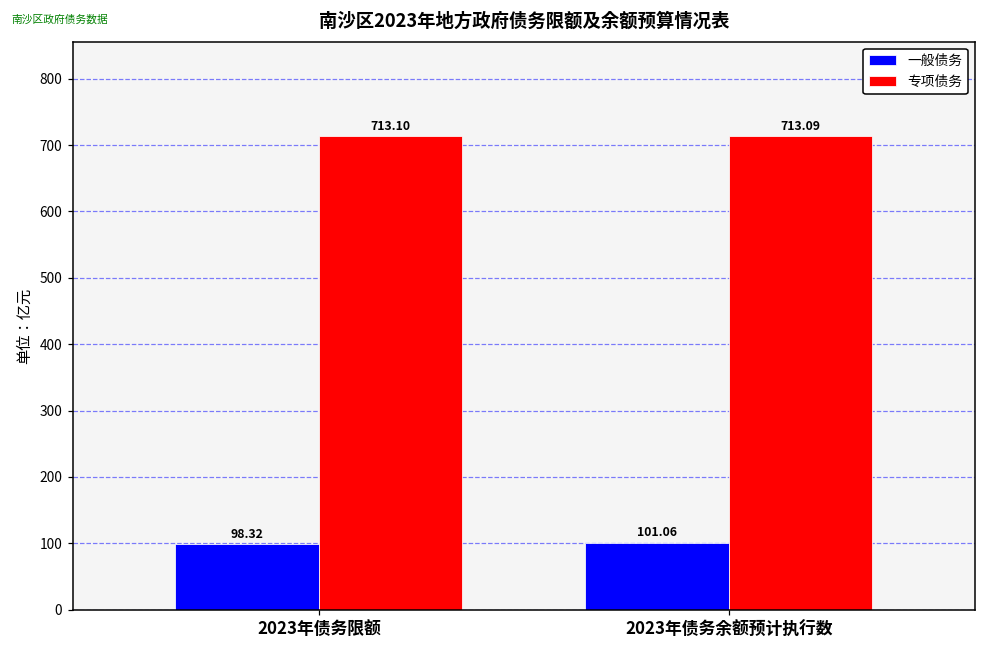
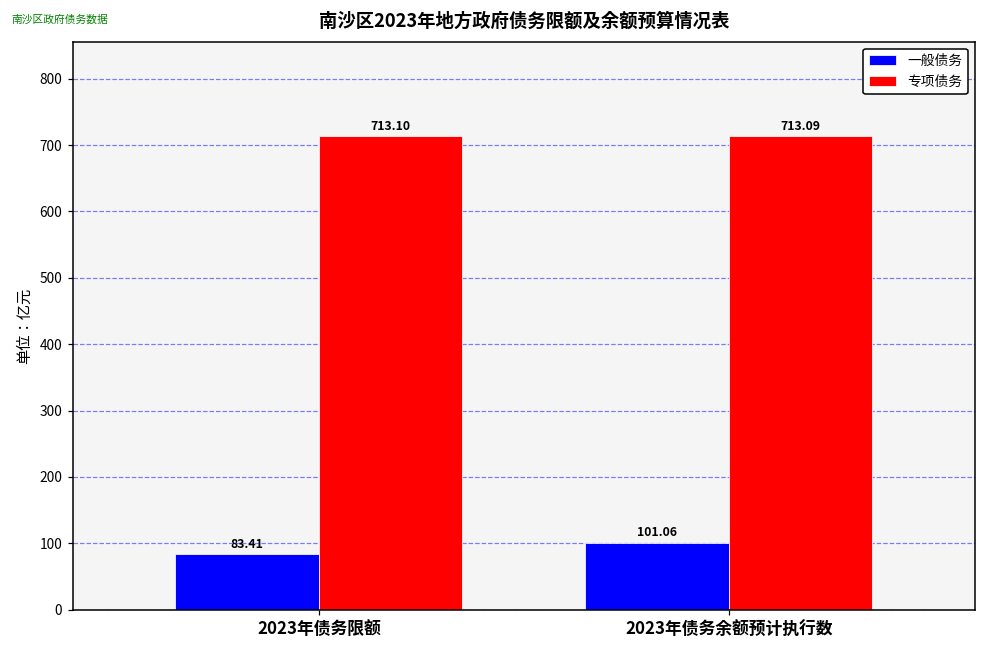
一般债务, 2023年债务限额: 98.32 -> 83.41
